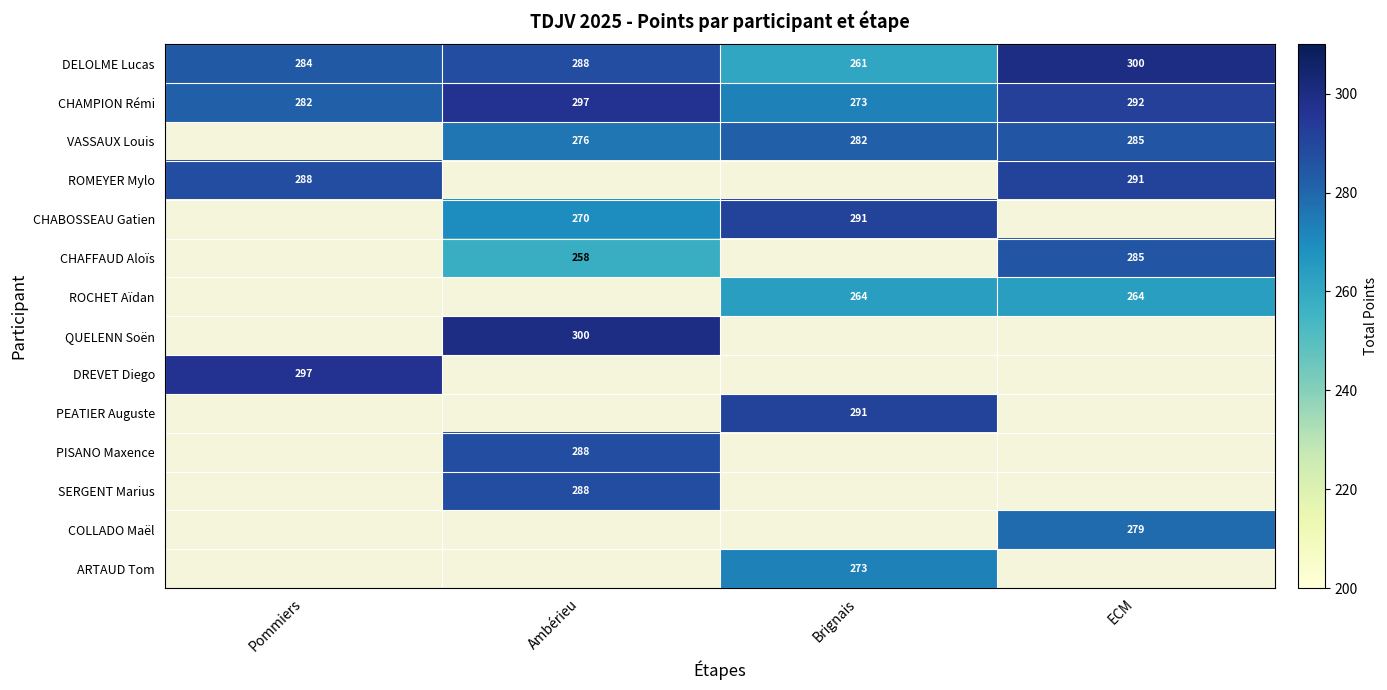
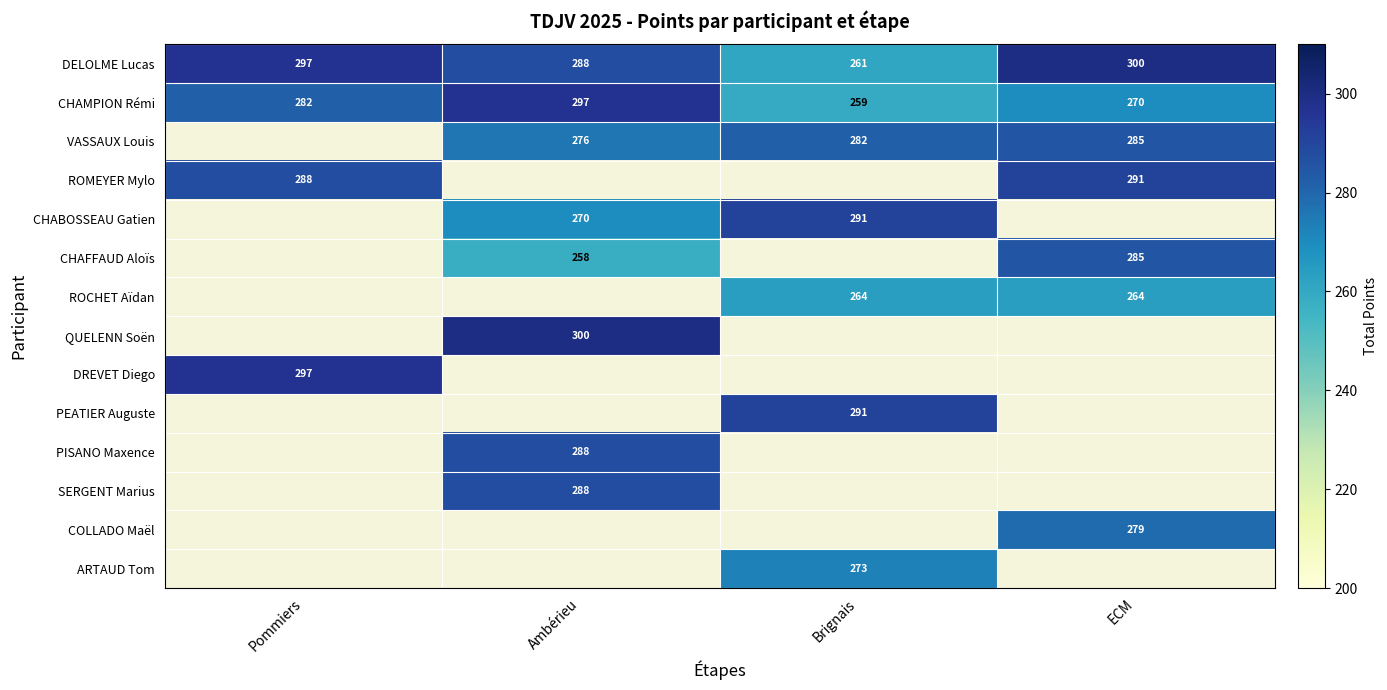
DELOLME Lucas, Pommiers: 284 -> 297
CHAMPION Rémi, Brignais: 273 -> 259
CHAMPION Rémi, ECM: 292 -> 270
